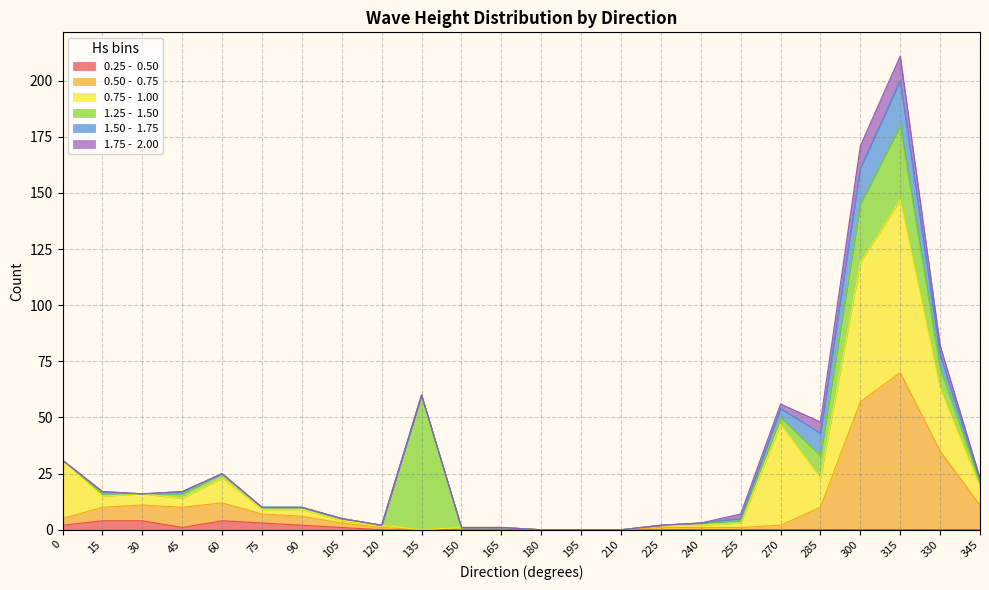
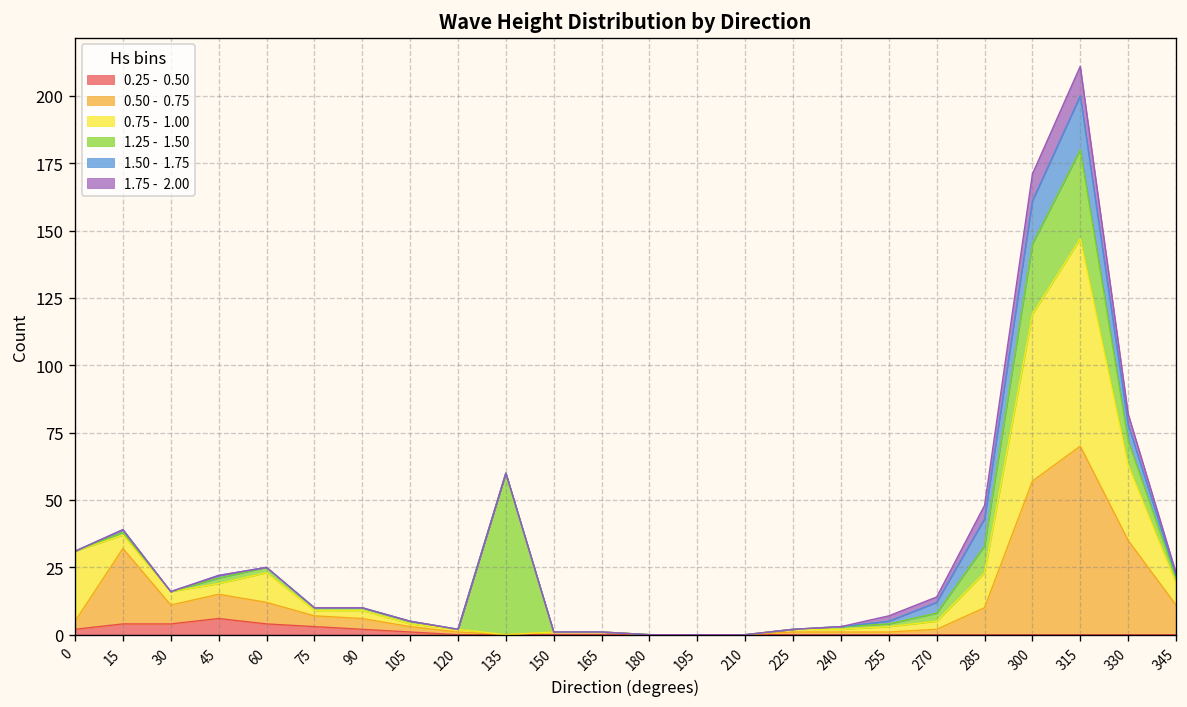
0.50 - 0.75, 15: 6 -> 28
0.25 - 0.50, 45: 1 -> 6
0.75 - 1.00, 270: 45 -> 3
